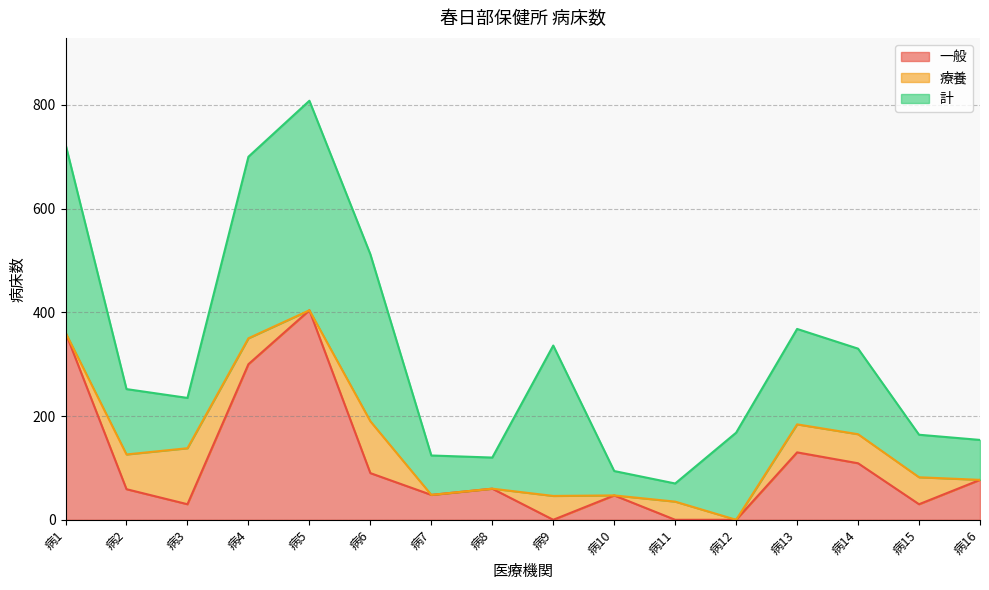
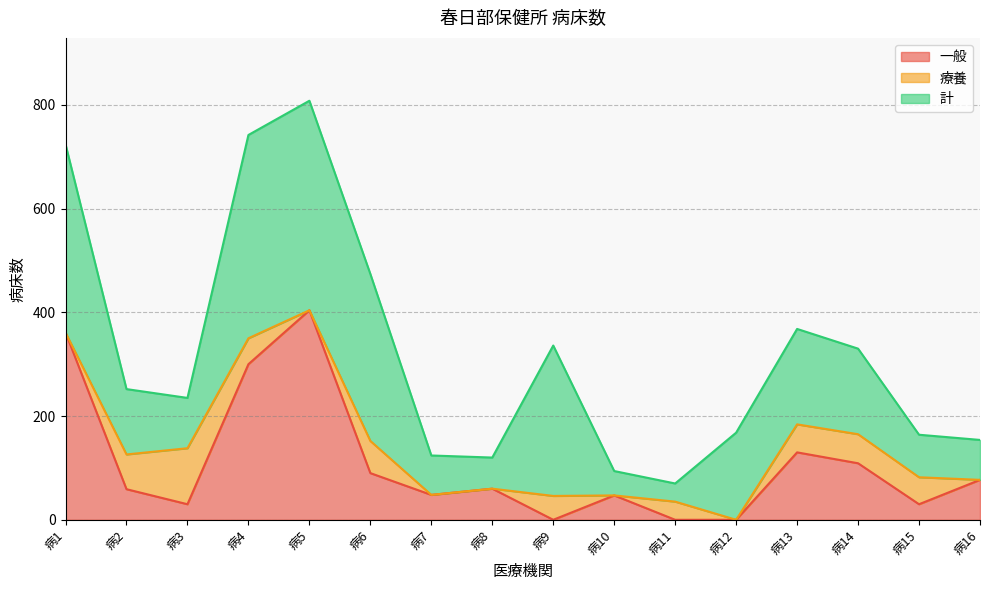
計, 病4: 350 -> 390
療養, 病6: 100 -> 60
